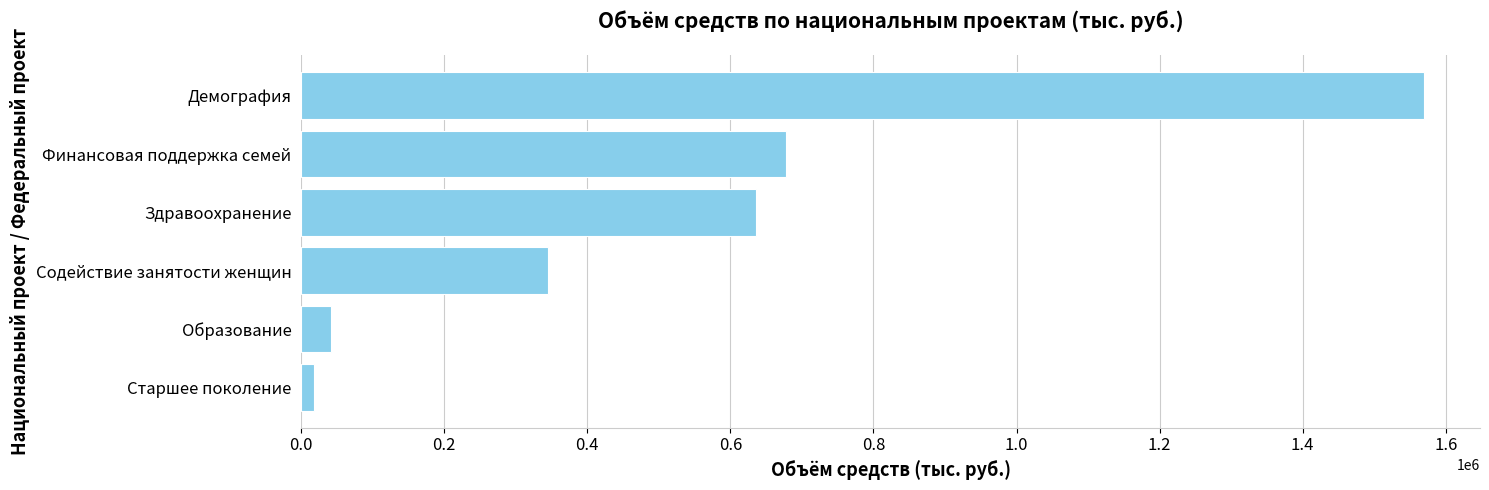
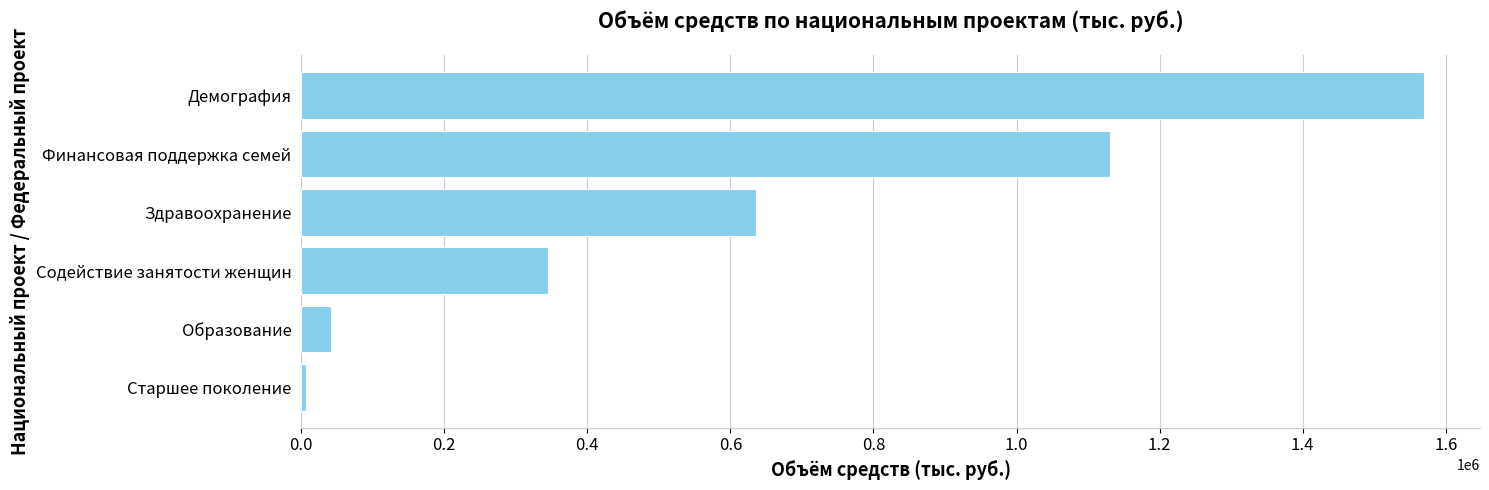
Финансовая поддержка семей: 680000 -> 1130000
Старшее поколение: 20000 -> 10000
